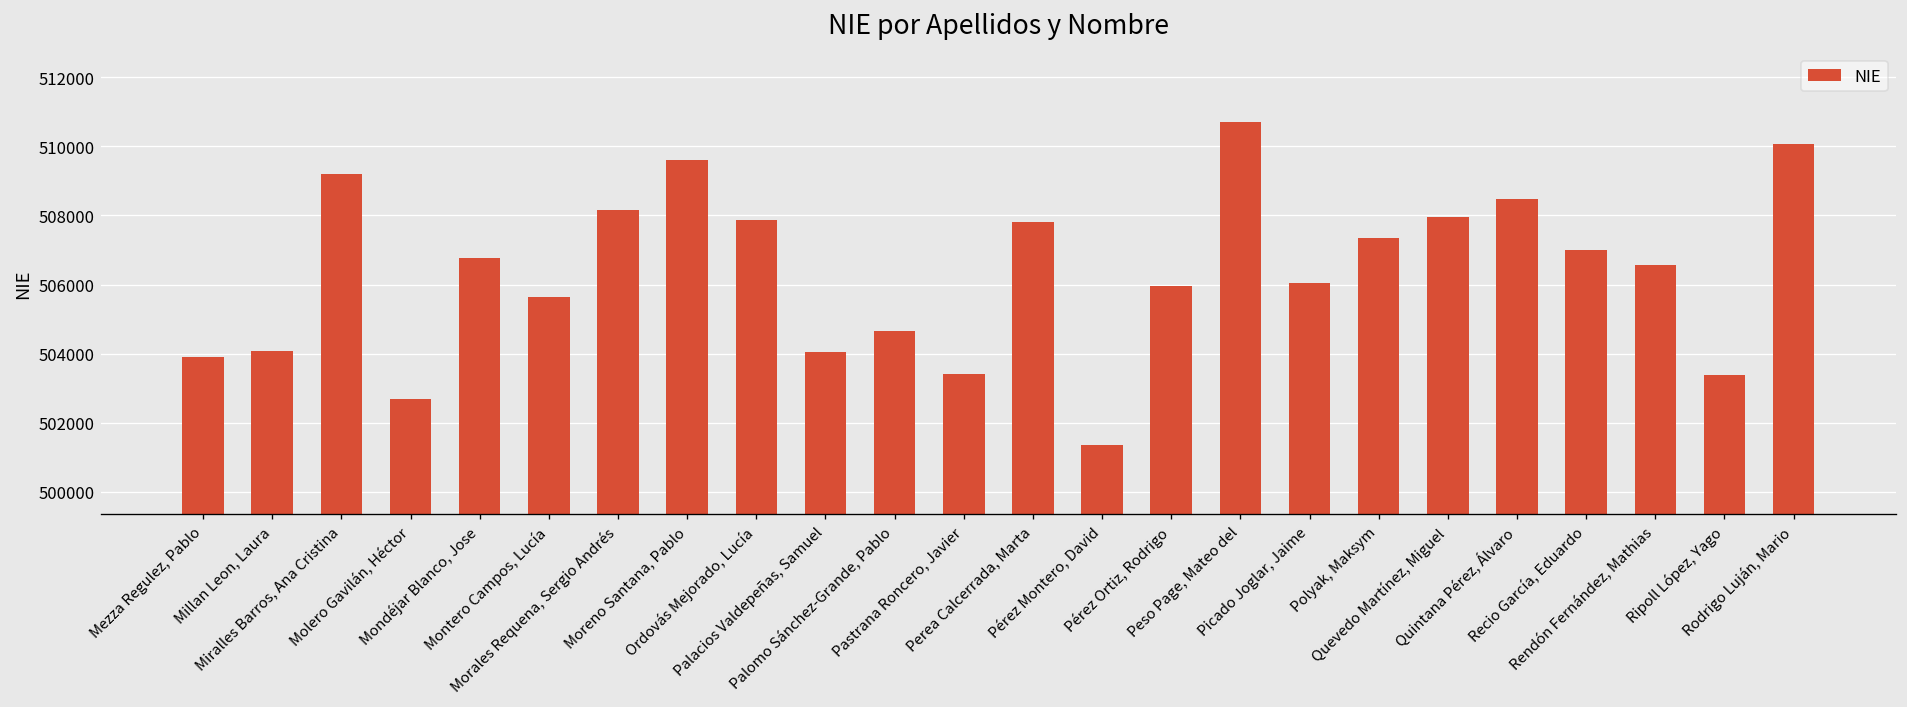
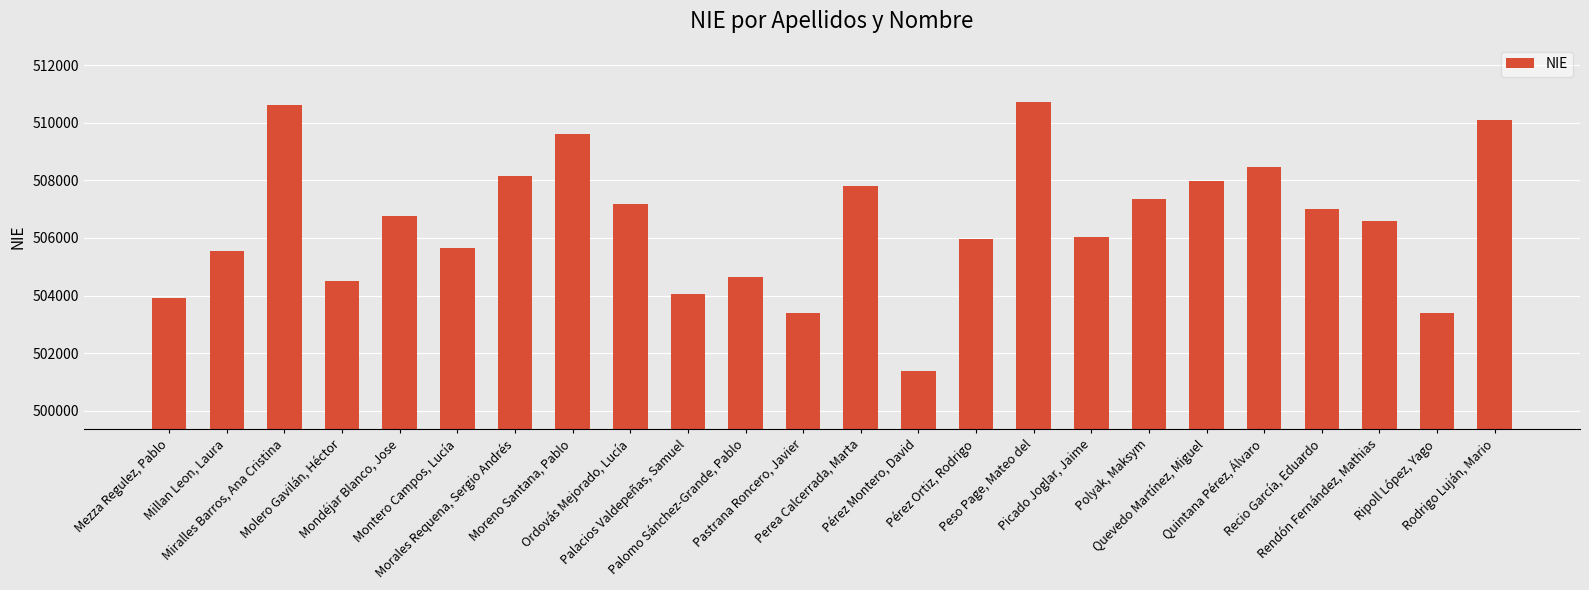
Millan Leon, Laura: 504100 -> 505600
Miralles Barros, Ana Cristina: 509200 -> 510600
Molero Gavilán, Héctor: 502700 -> 504500
Ordovás Mejorado, Lucía: 507900 -> 507200
